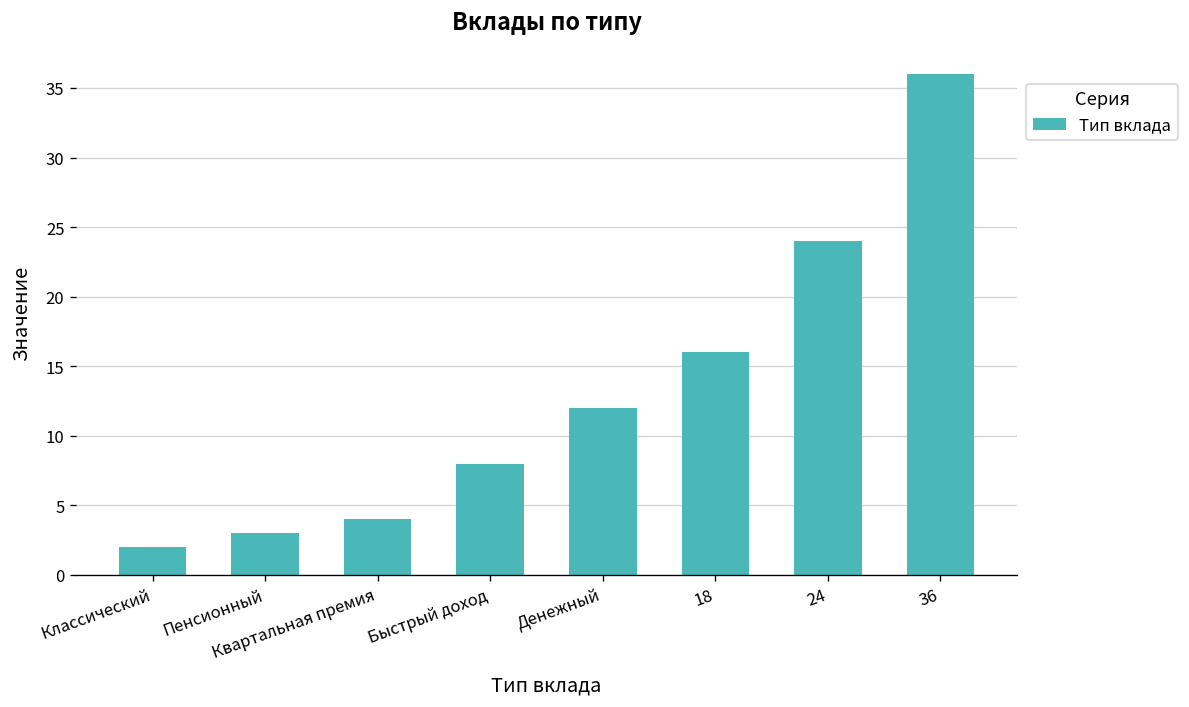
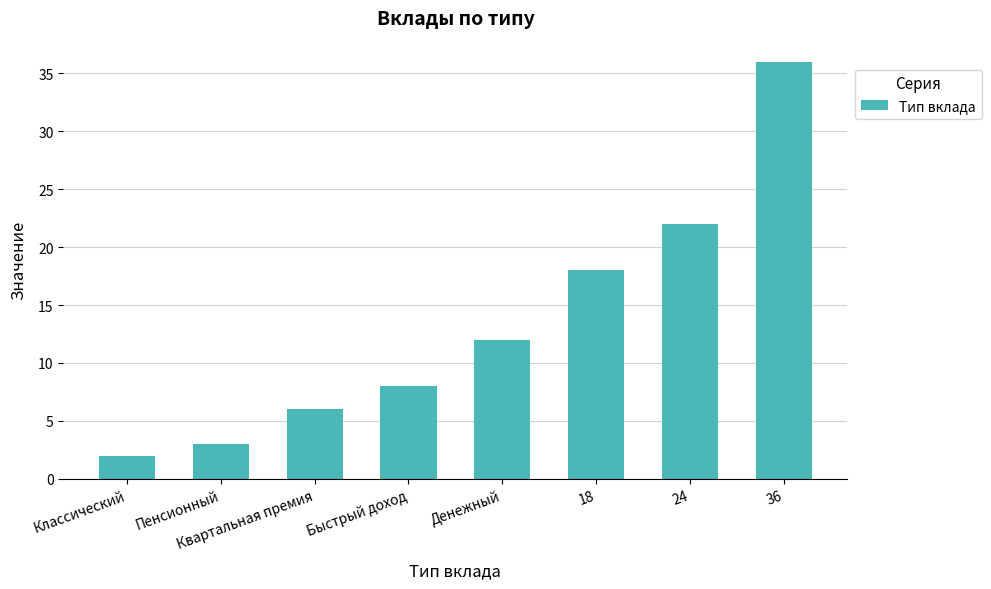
Квартальная премия: 4 -> 6
18: 16 -> 18
24: 24 -> 22
